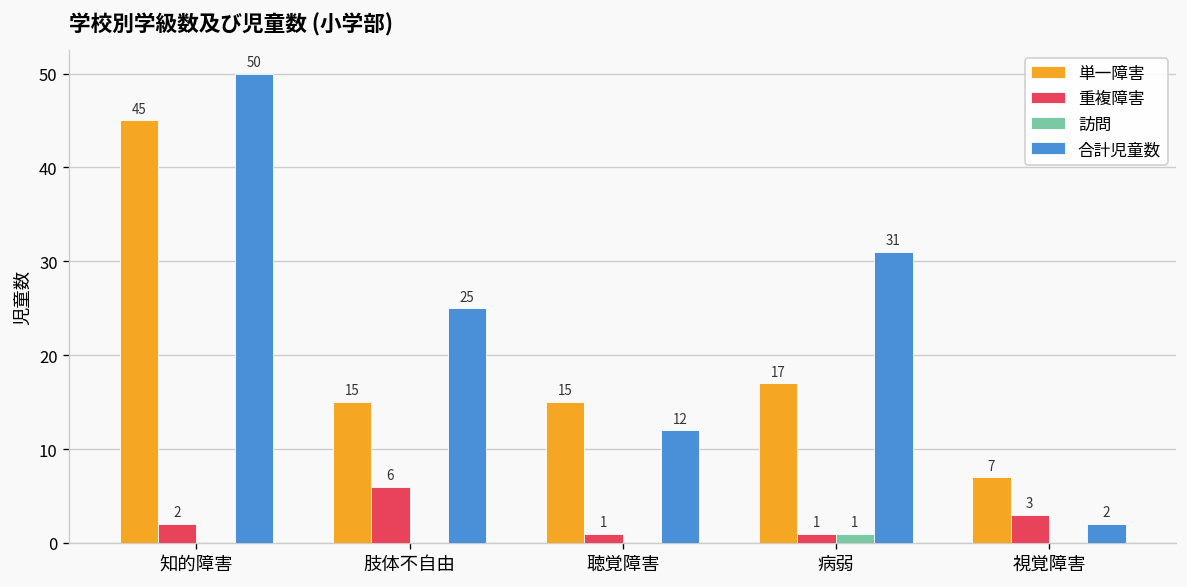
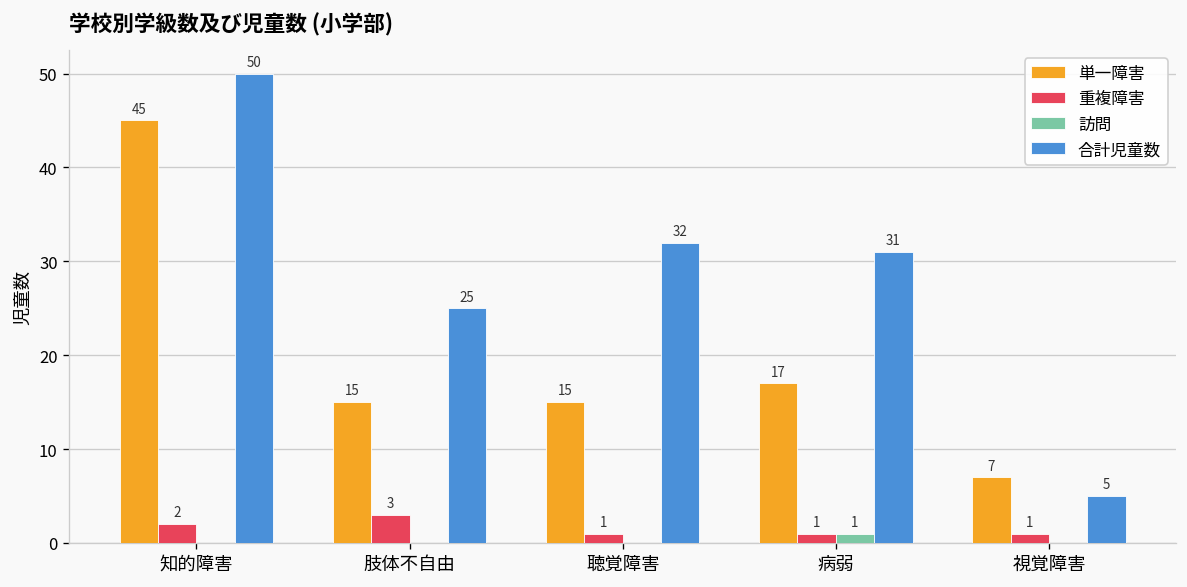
重複障害, 肢体不自由: 6 -> 3
合計児童数, 聴覚障害: 12 -> 32
重複障害, 視覚障害: 3 -> 1
合計児童数, 視覚障害: 2 -> 5
